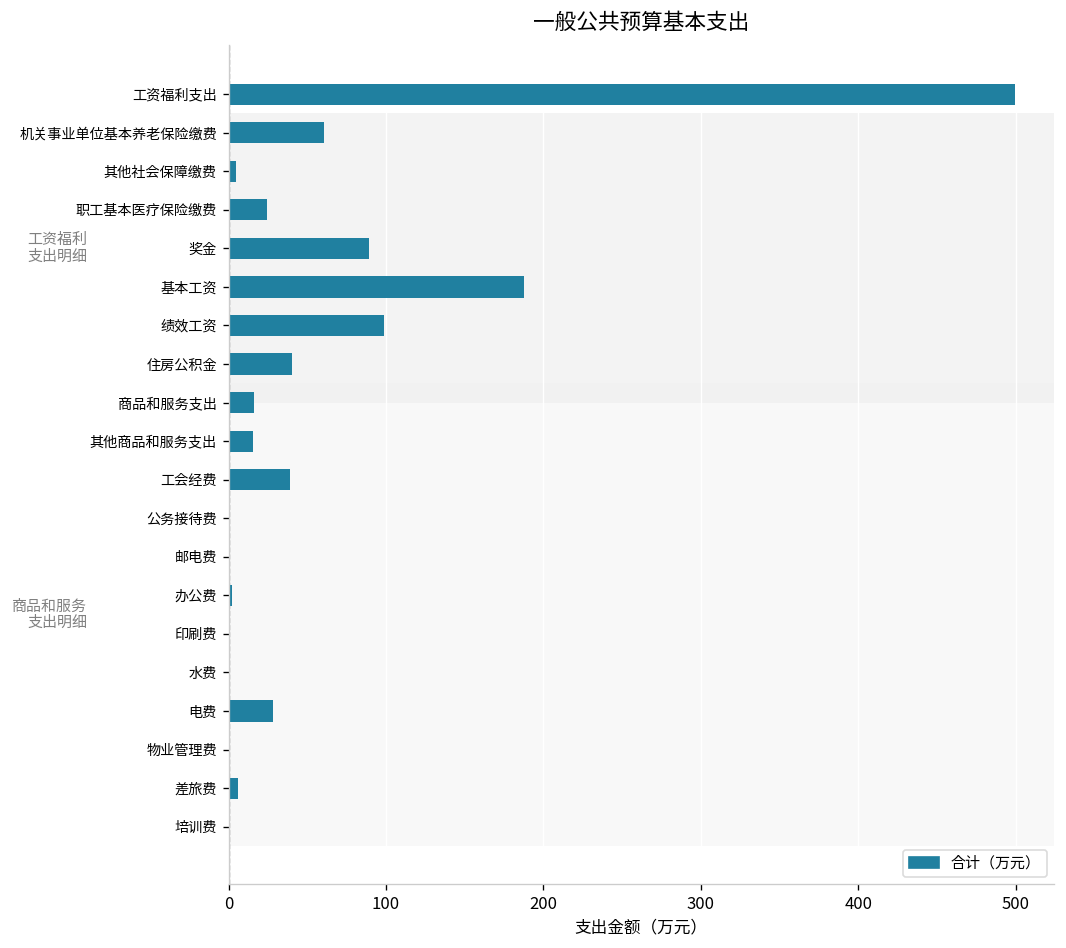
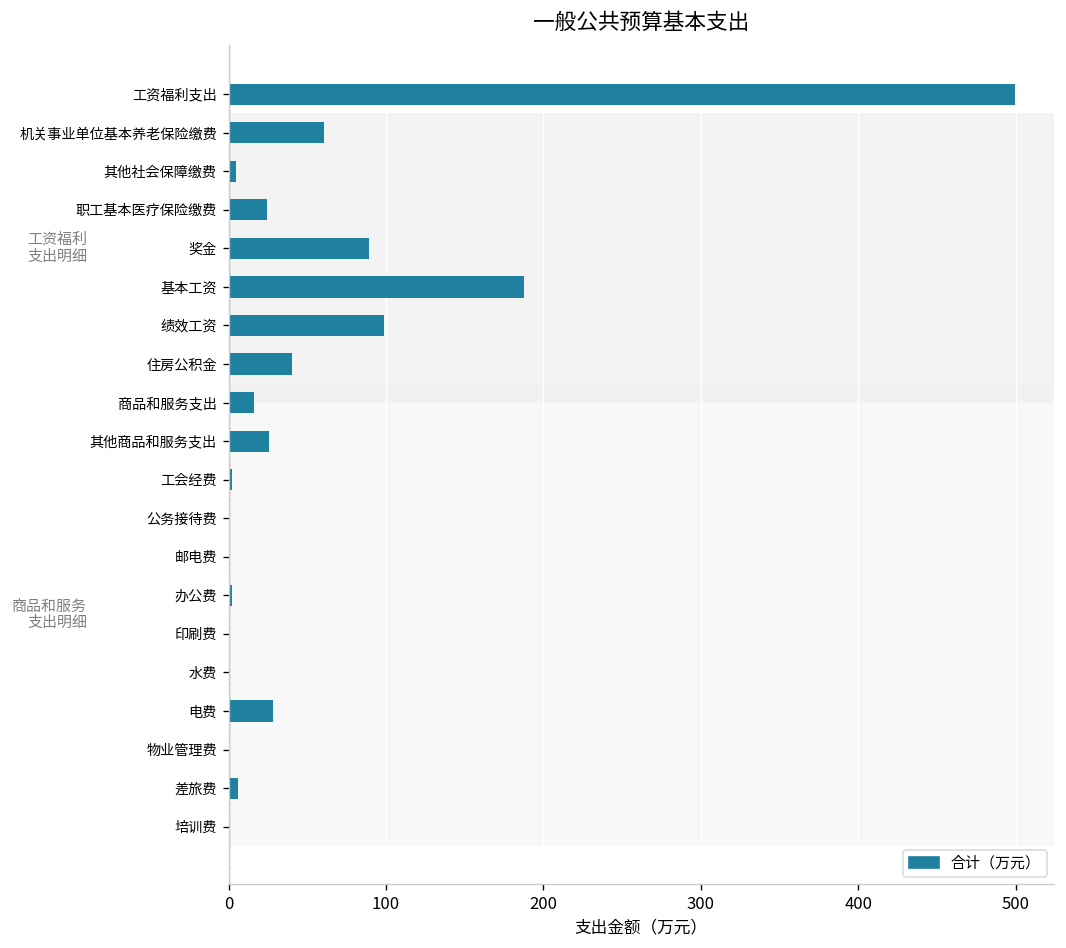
其他商品和服务支出: 16 -> 25
工会经费: 39 -> 2
